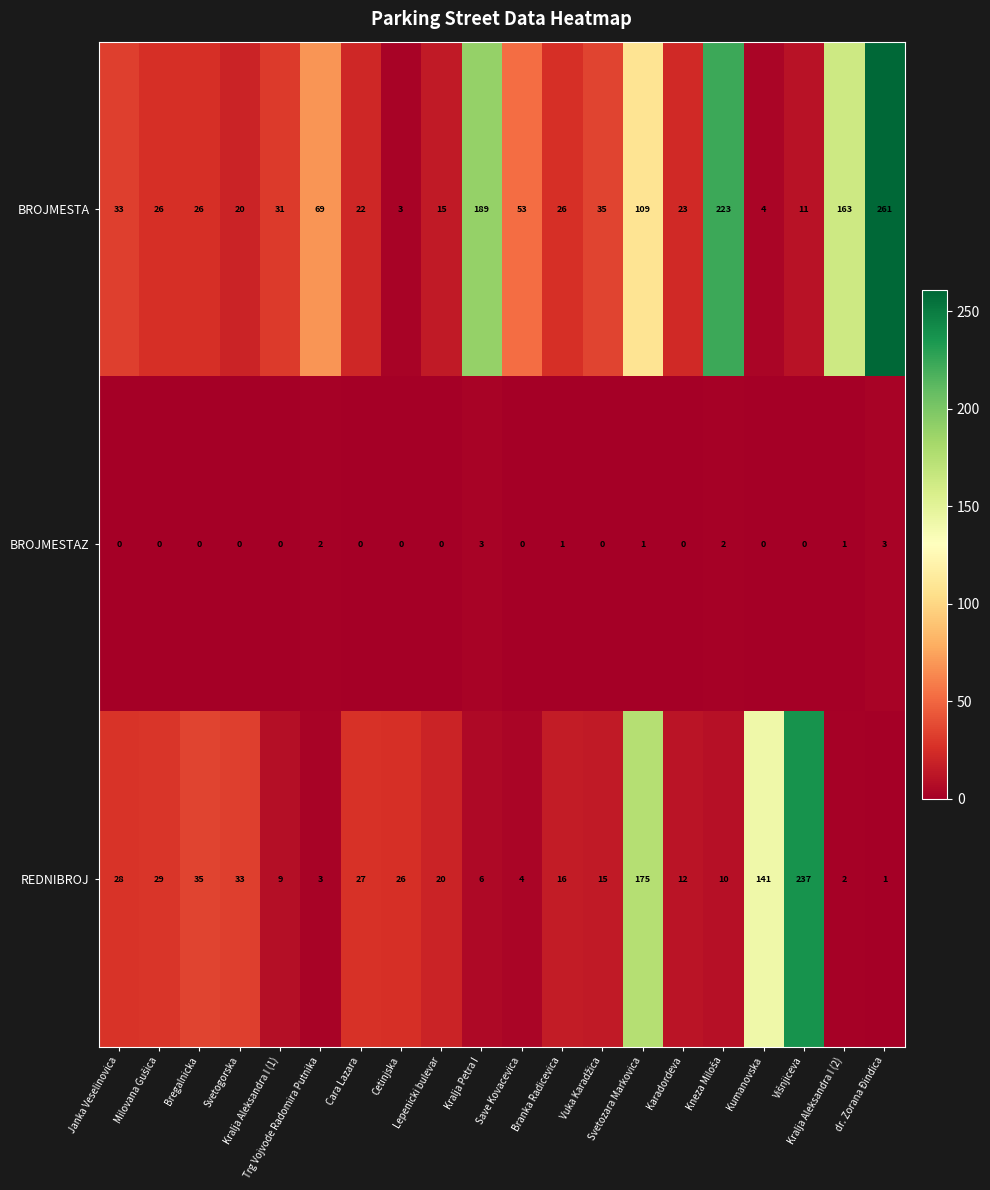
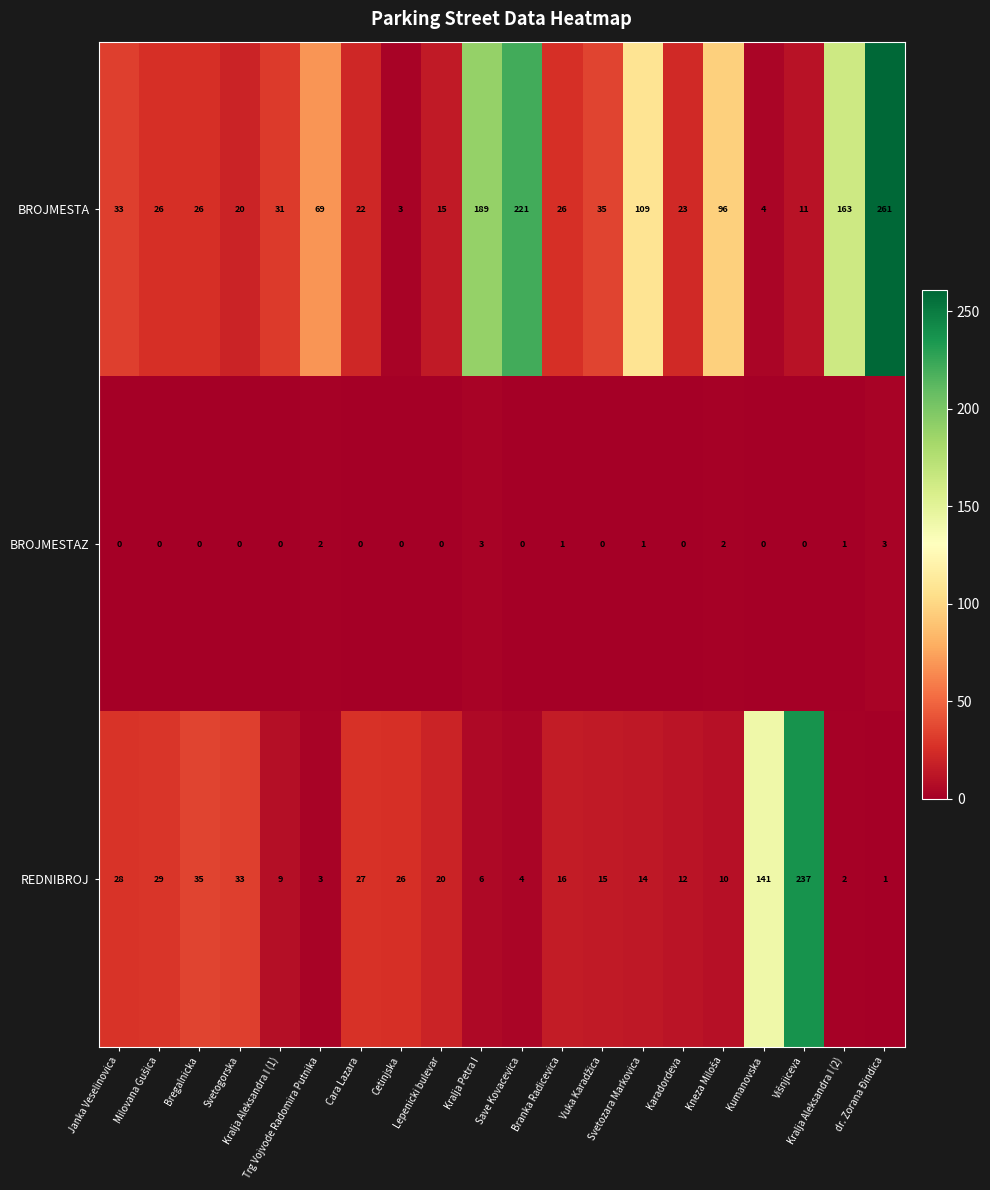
BROJMESTA, Save Kovacevica: 53 -> 221
BROJMESTA, Kneza Miloša: 223 -> 96
REDNIBROJ, Svetozara Markovica: 175 -> 14
